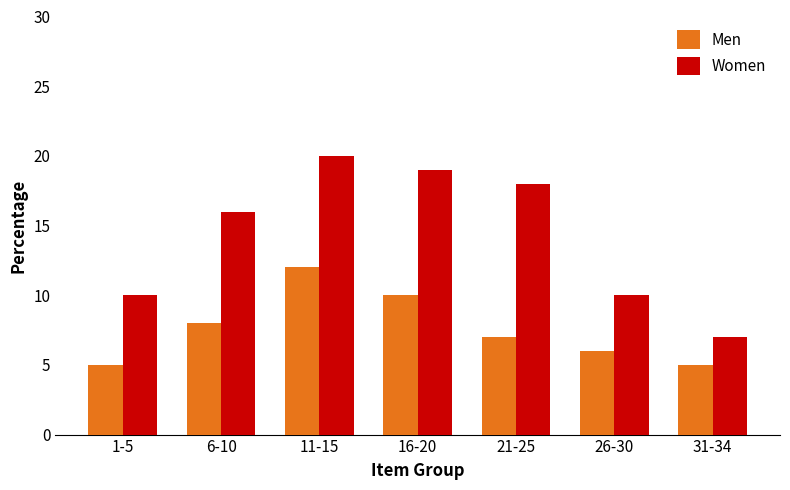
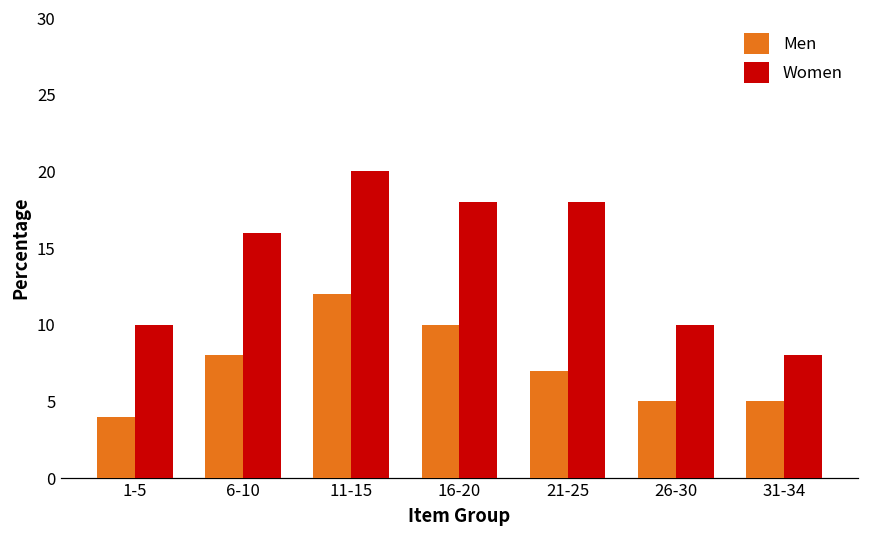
Men, 1-5: 5 -> 4
Women, 16-20: 19 -> 18
Men, 26-30: 6 -> 5
Women, 31-34: 7 -> 8
